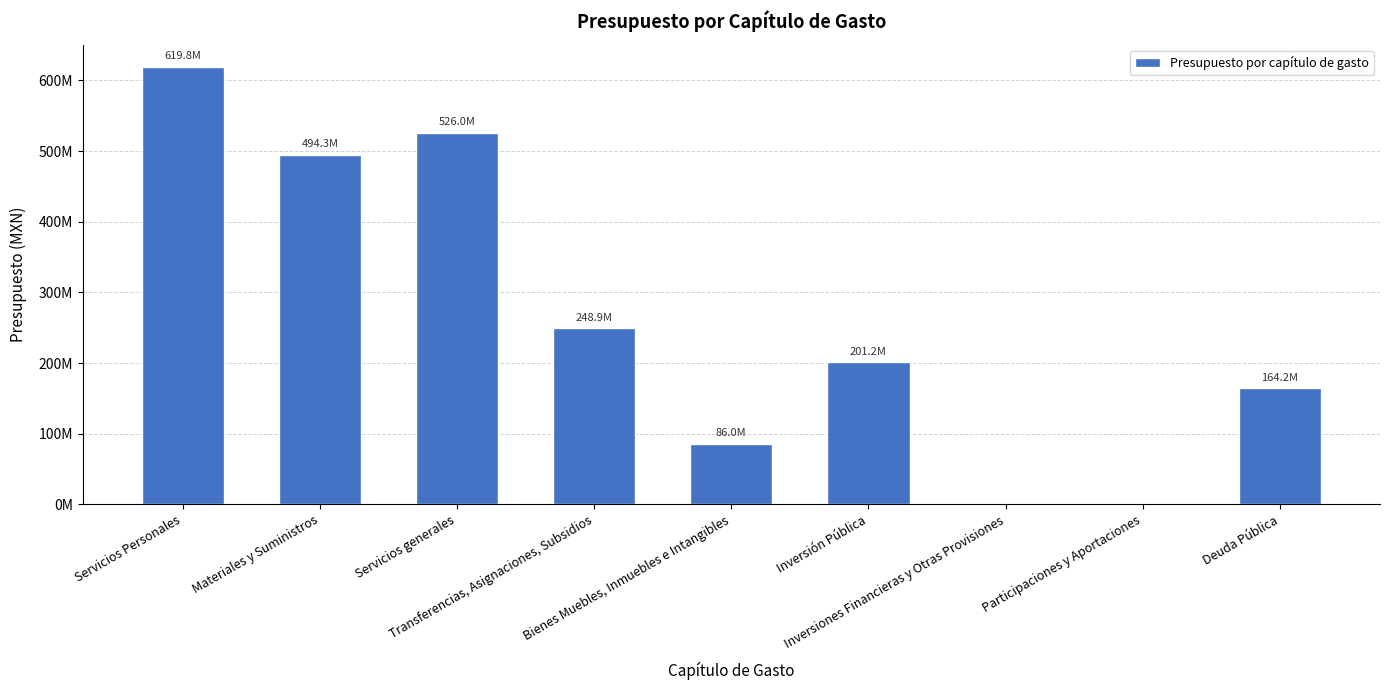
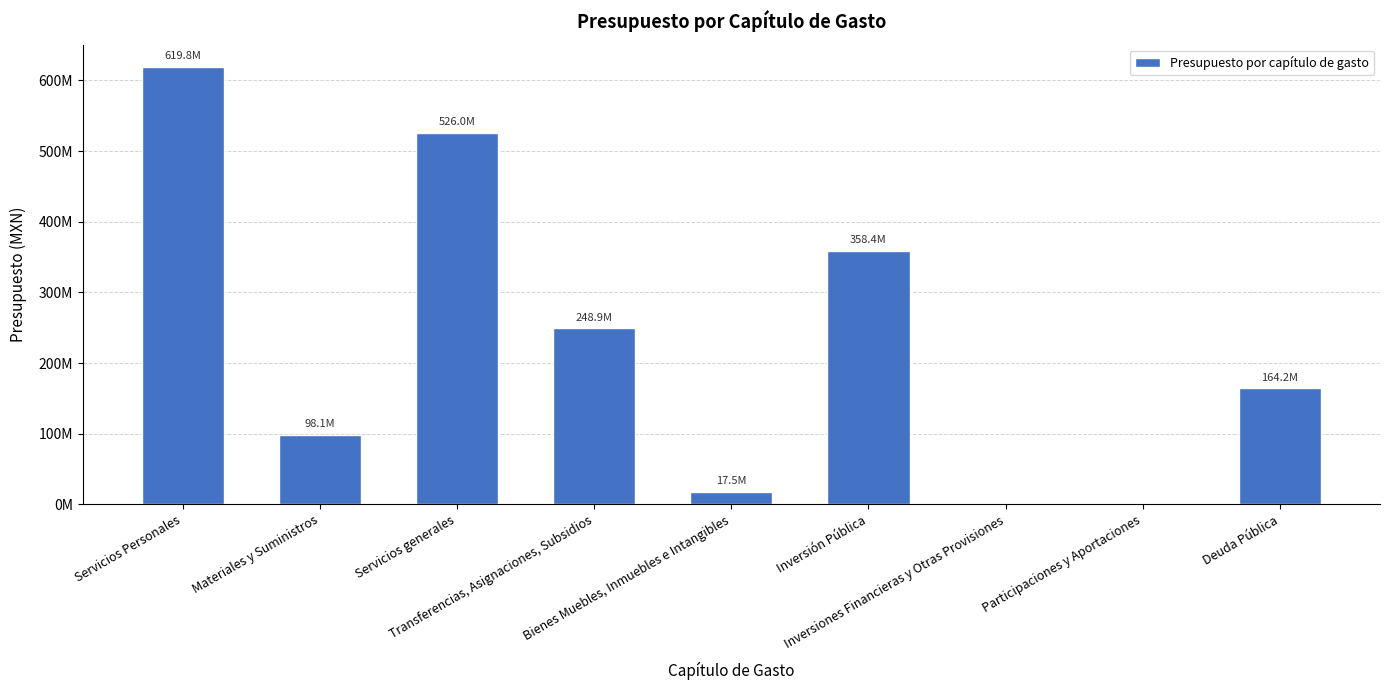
Materiales y Suministros: 494.3M -> 98.1M
Bienes Muebles, Inmuebles e Intangibles: 86.0M -> 17.5M
Inversión Pública: 201.2M -> 358.4M
